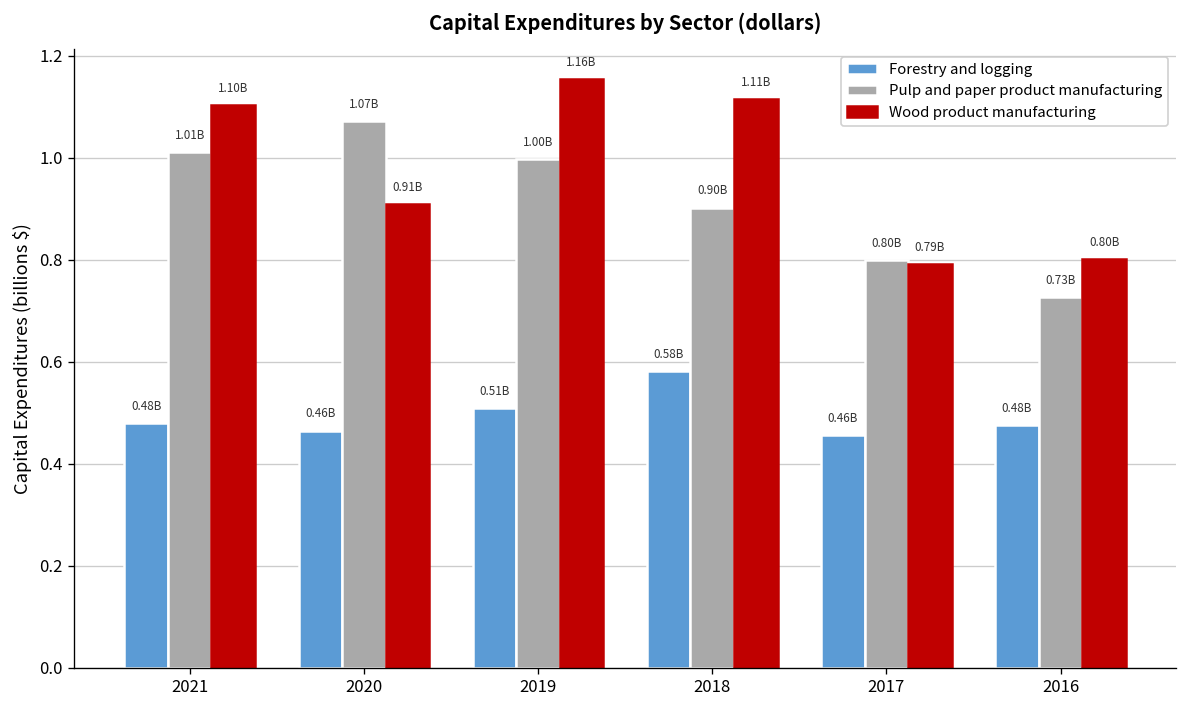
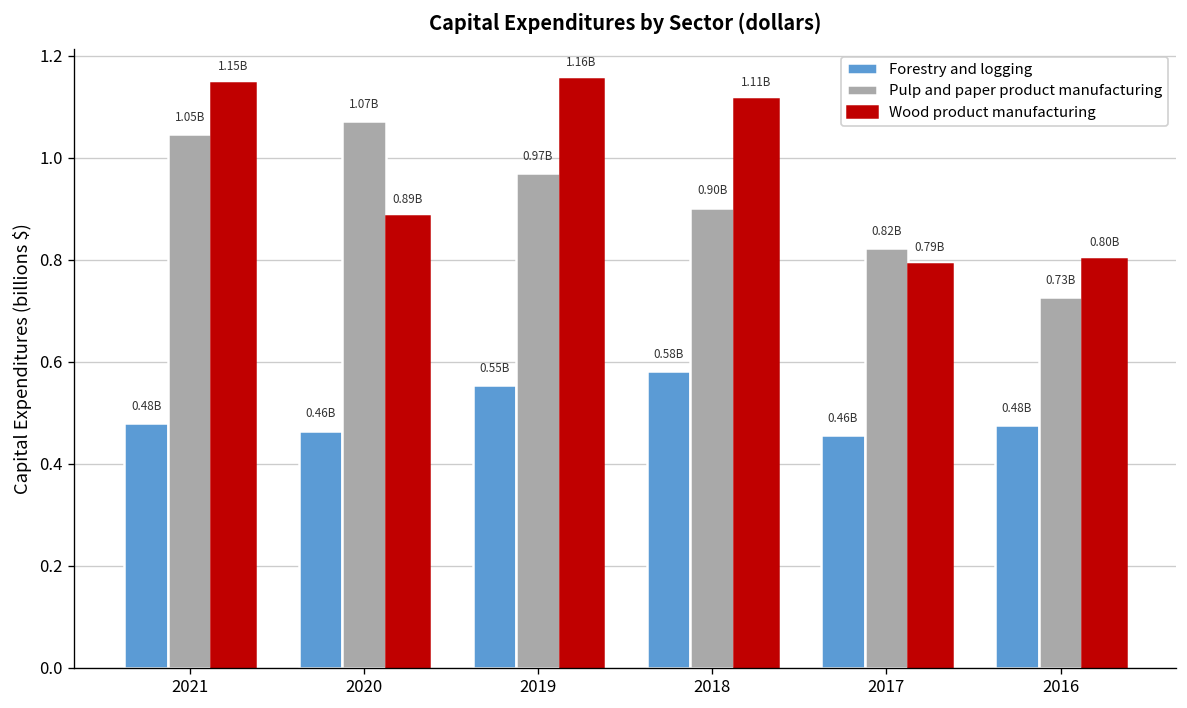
Pulp and paper product manufacturing, 2021: 1.01B -> 1.05B
Wood product manufacturing, 2021: 1.10B -> 1.15B
Wood product manufacturing, 2020: 0.91B -> 0.89B
Forestry and logging, 2019: 0.51B -> 0.55B
Pulp and paper product manufacturing, 2019: 1.00B -> 0.97B
Pulp and paper product manufacturing, 2017: 0.80B -> 0.82B
